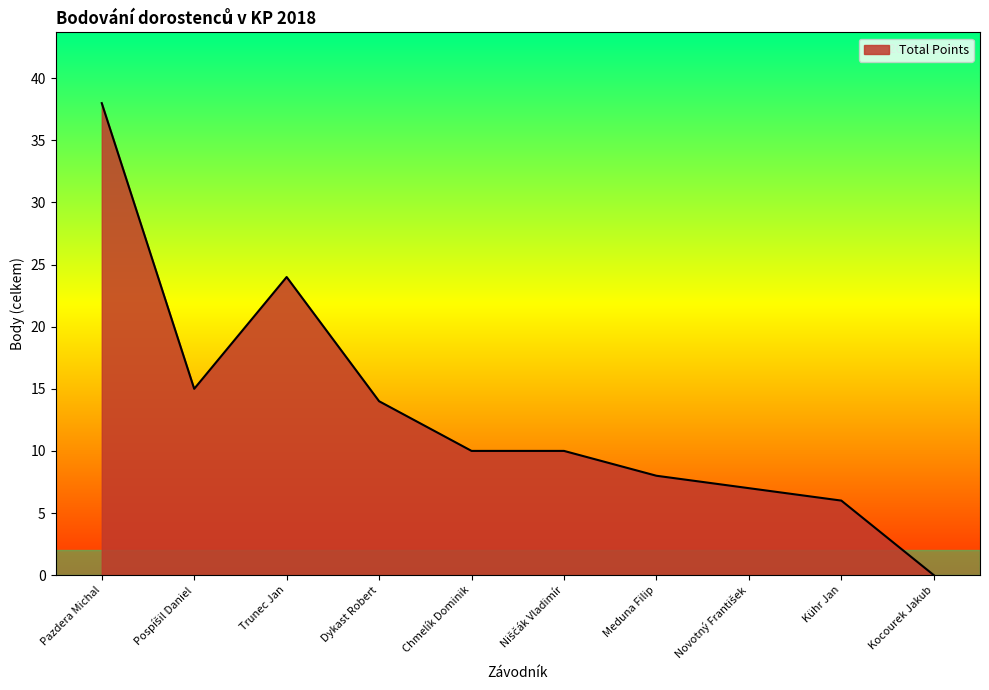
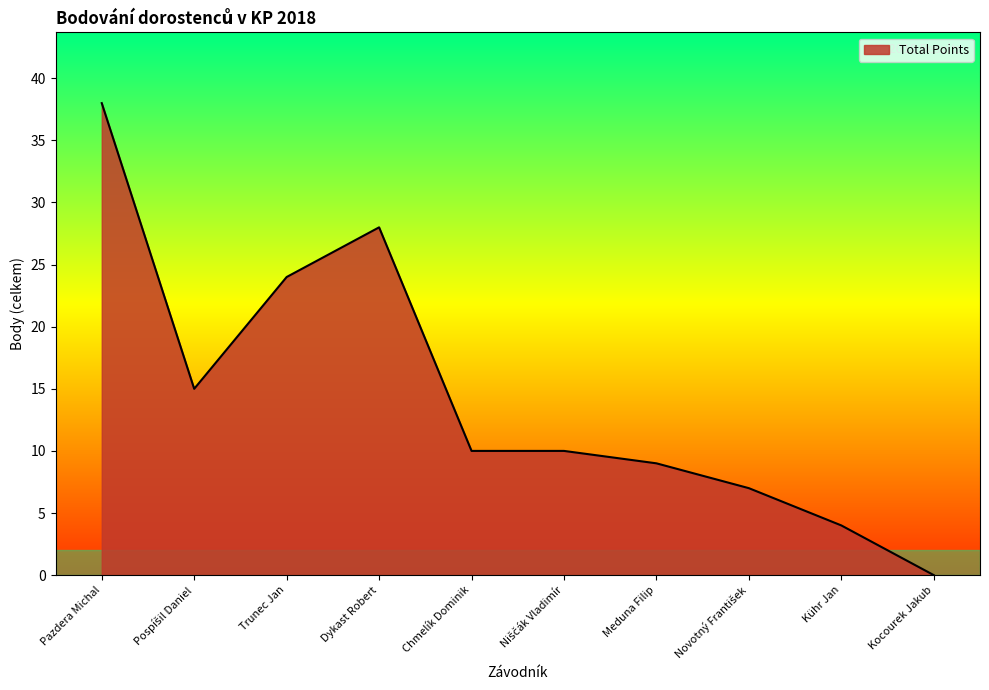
Dykast Robert: 14 -> 28
Meduna Filip: 8 -> 9
Kühr Jan: 6 -> 4
